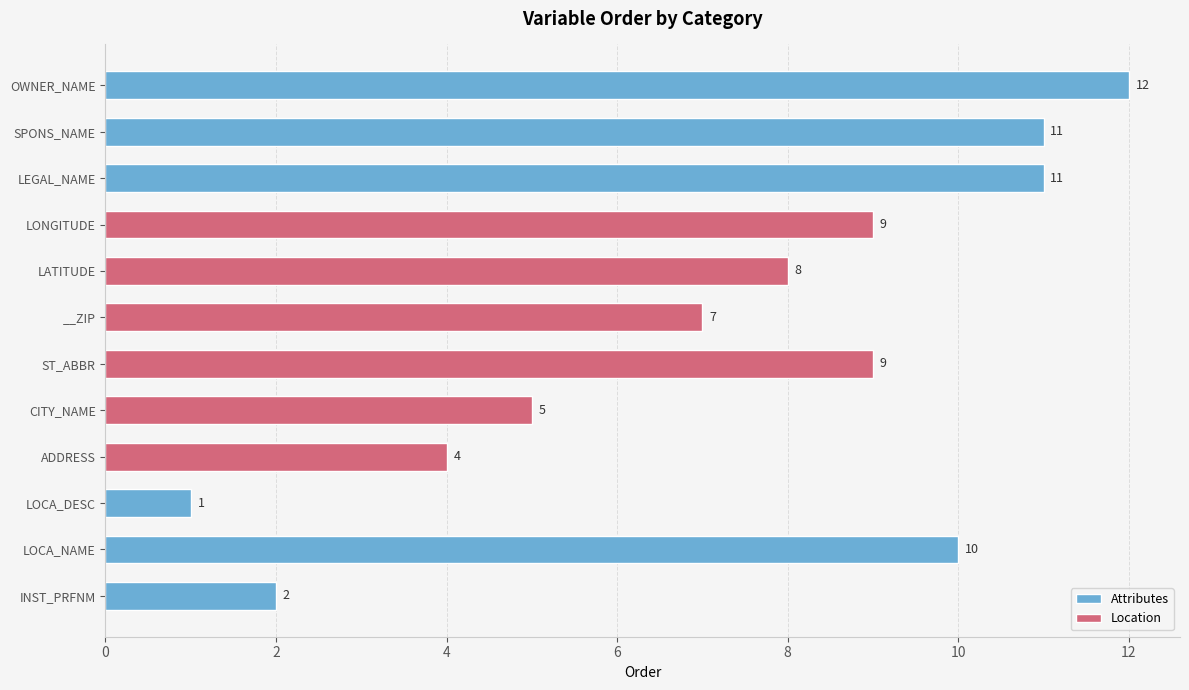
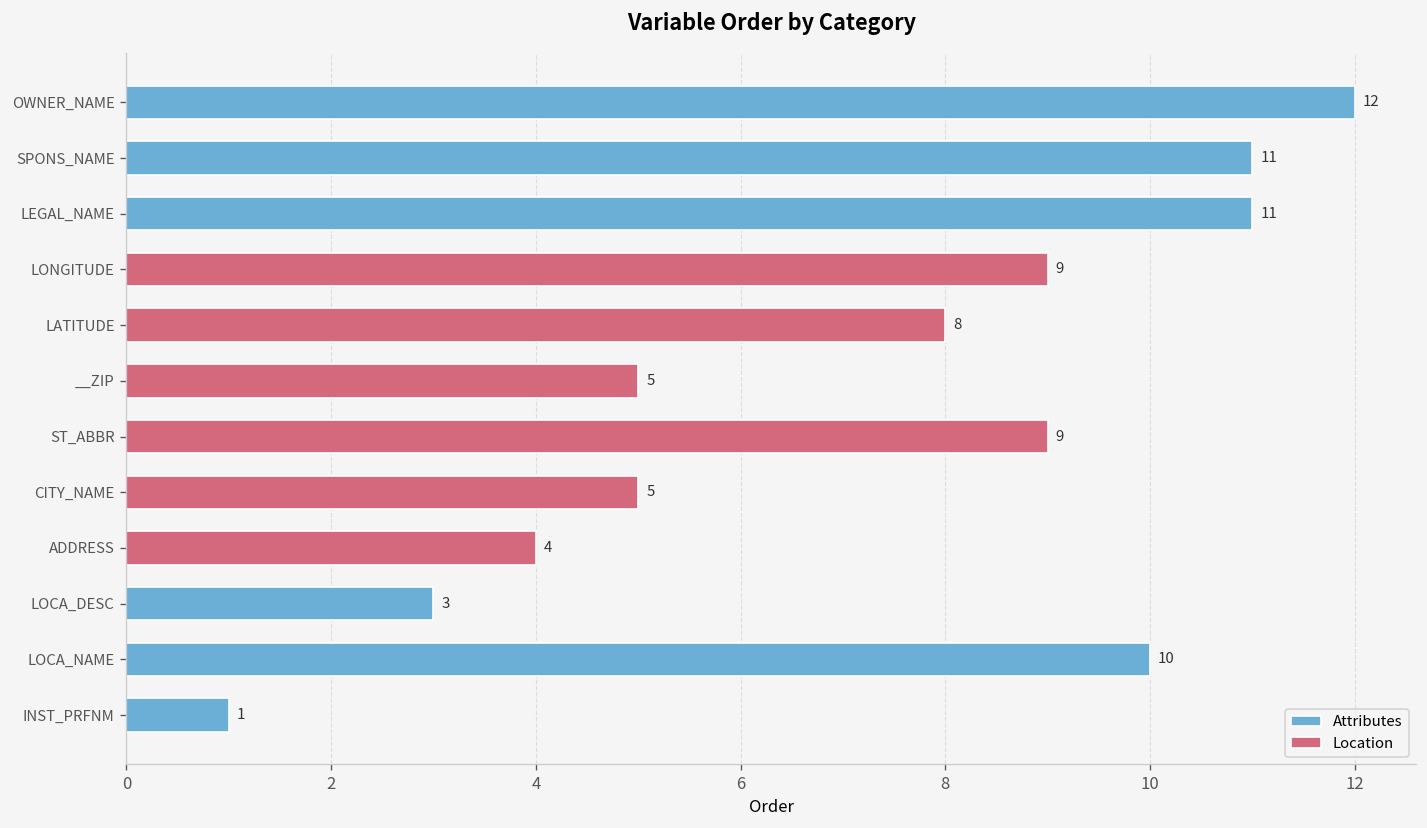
__ZIP: 7 -> 5
LOCA_DESC: 1 -> 3
INST_PRFNM: 2 -> 1
